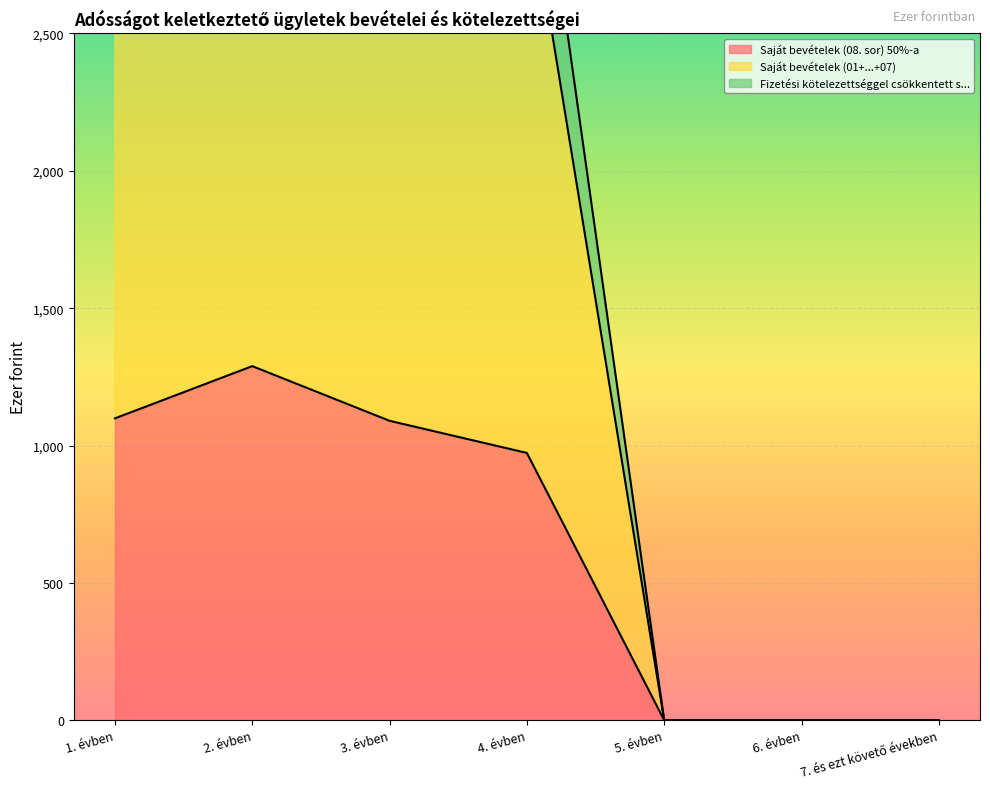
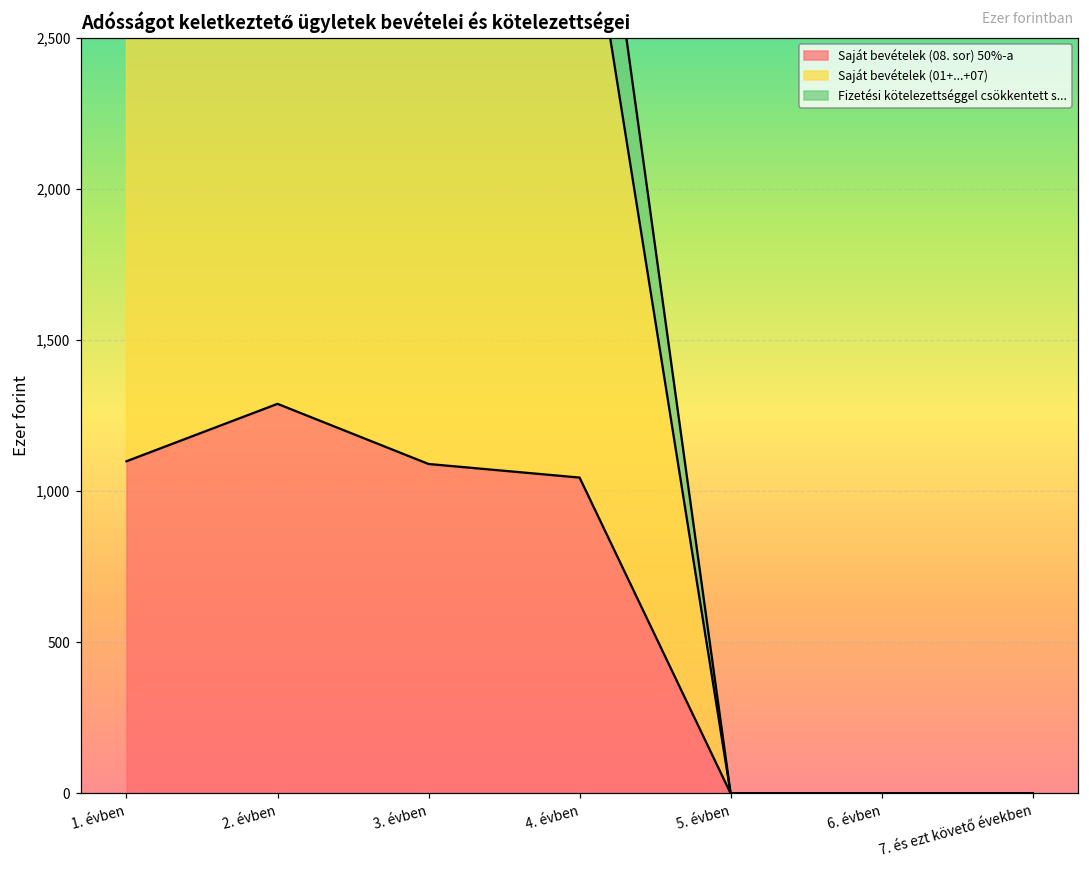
Saját bevételek (08. sor) 50%-a, 4. évben: 970 -> 1,050
